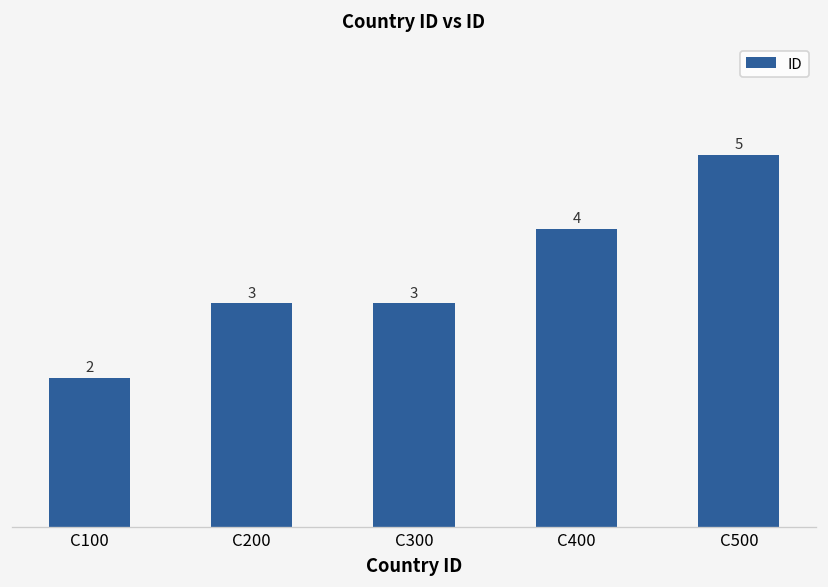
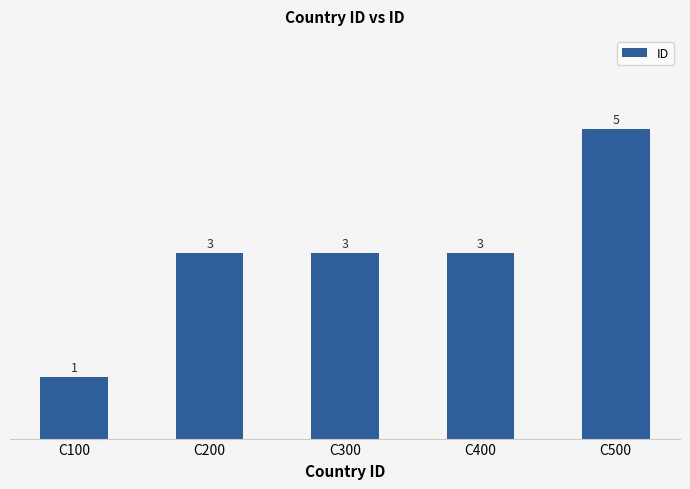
C100: 2 -> 1
C400: 4 -> 3
